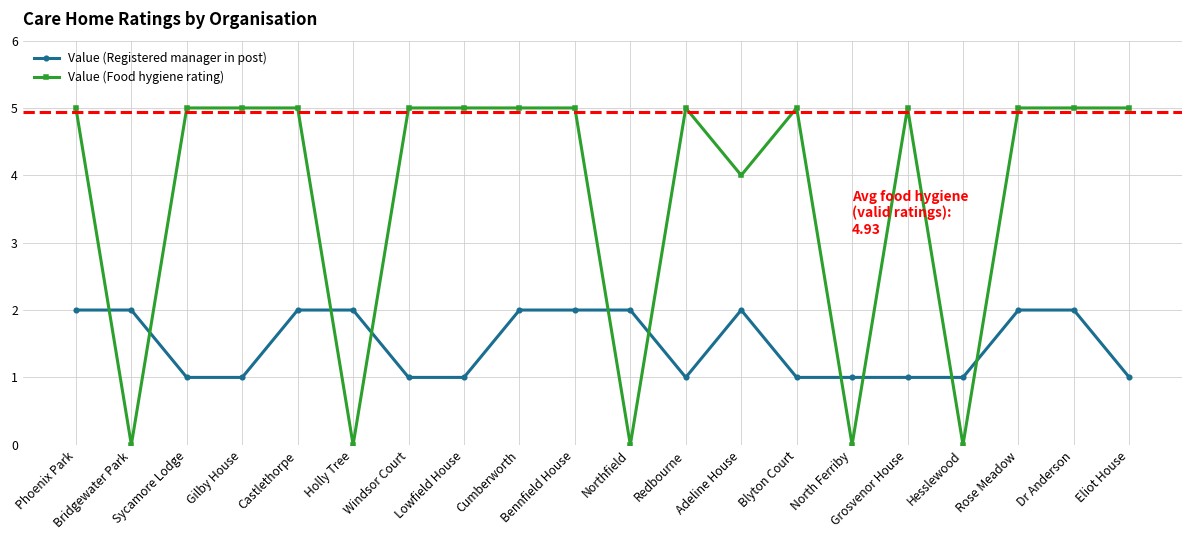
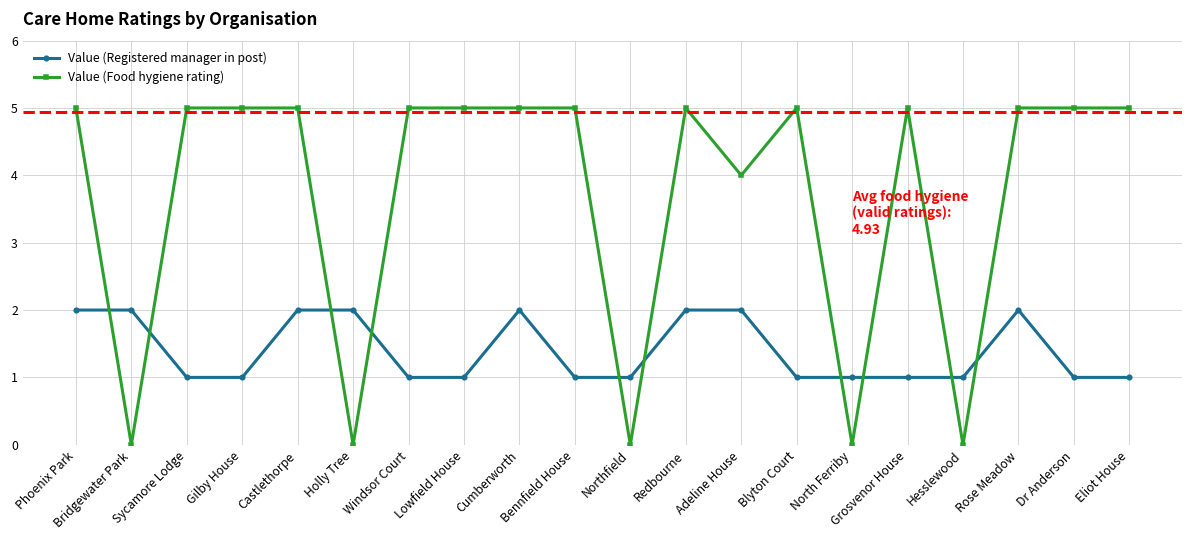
Value (Registered manager in post), Bennfield House: 2 -> 1
Value (Registered manager in post), Northfield: 2 -> 1
Value (Registered manager in post), Redbourne: 1 -> 2
Value (Registered manager in post), Dr Anderson: 2 -> 1
